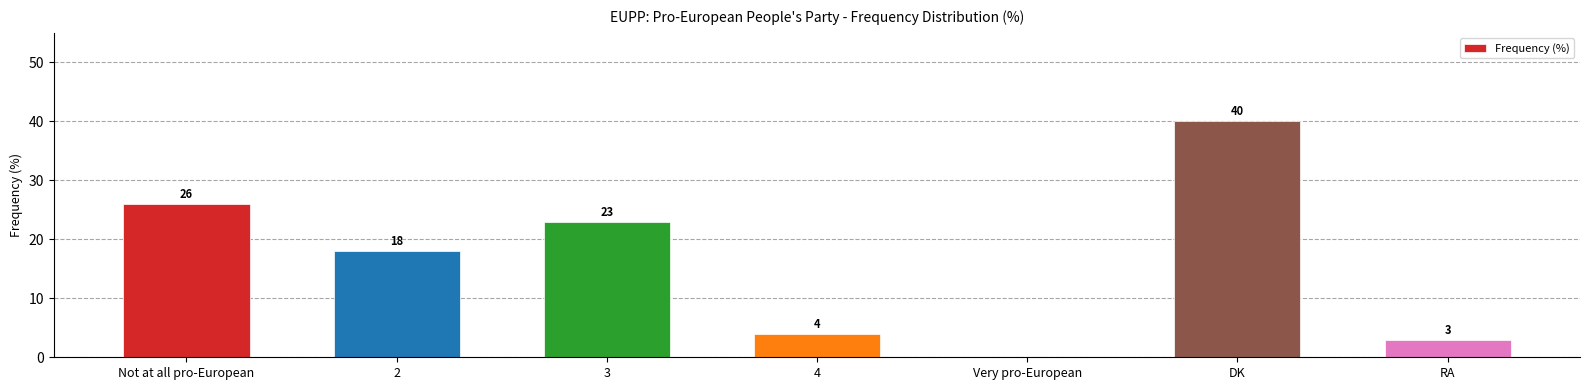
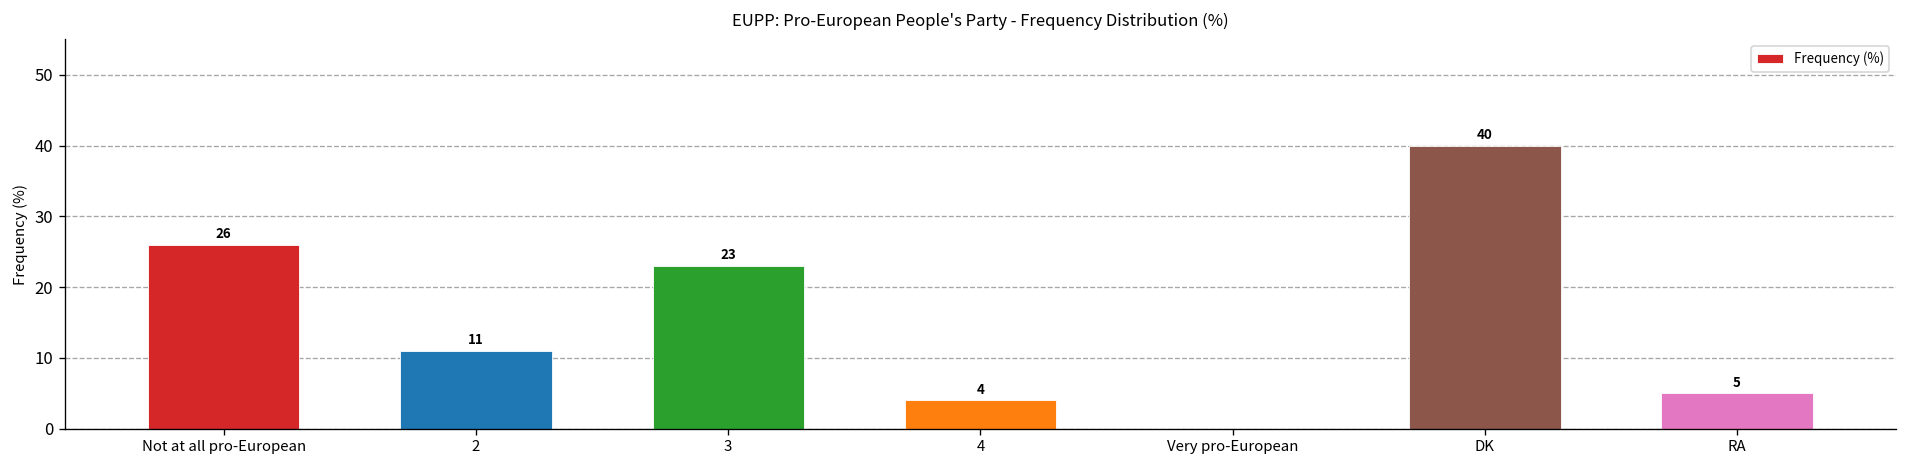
2: 18 -> 11
RA: 3 -> 5
